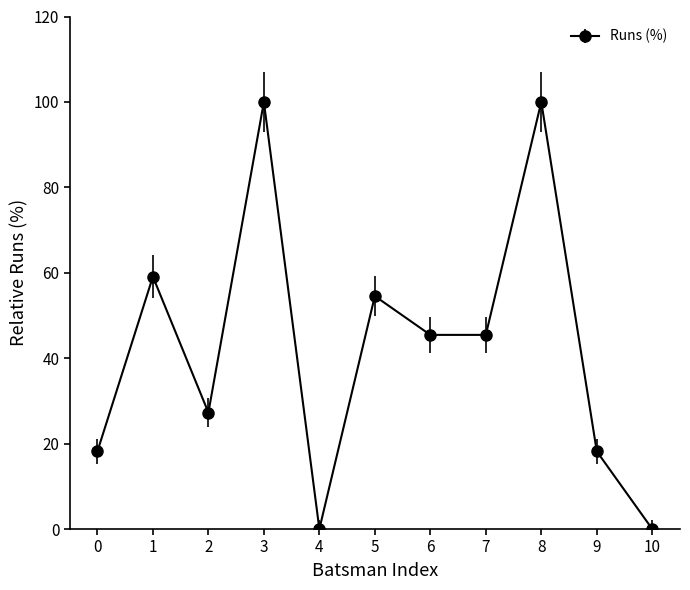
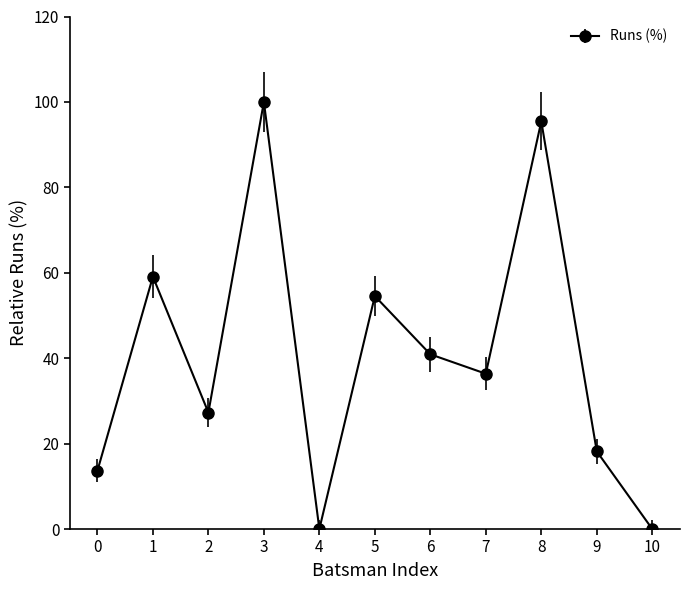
0: 18 -> 14
6: 45 -> 41
7: 45 -> 36
8: 100 -> 95
